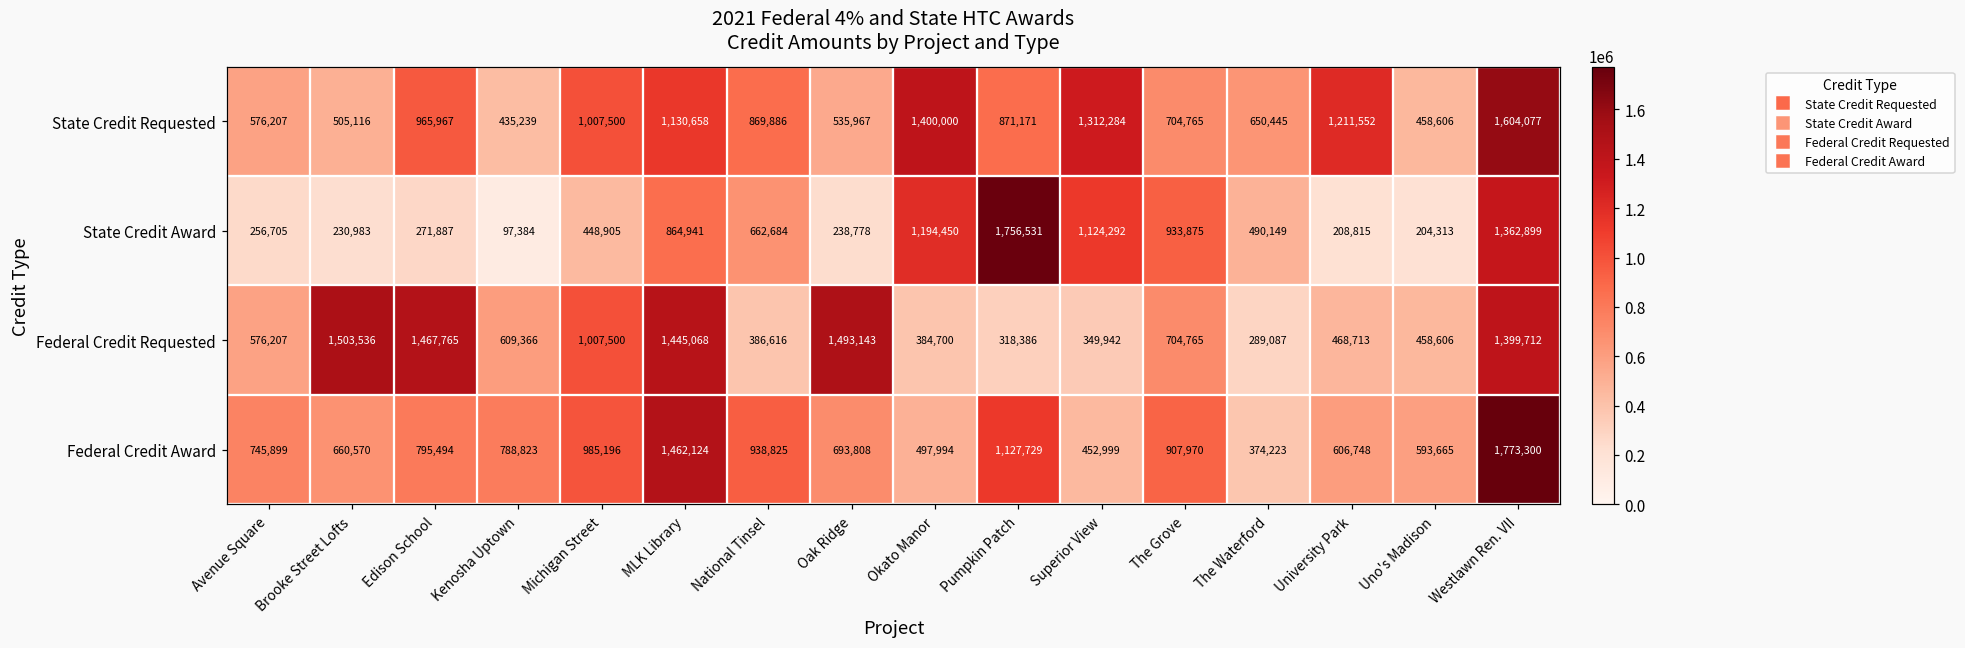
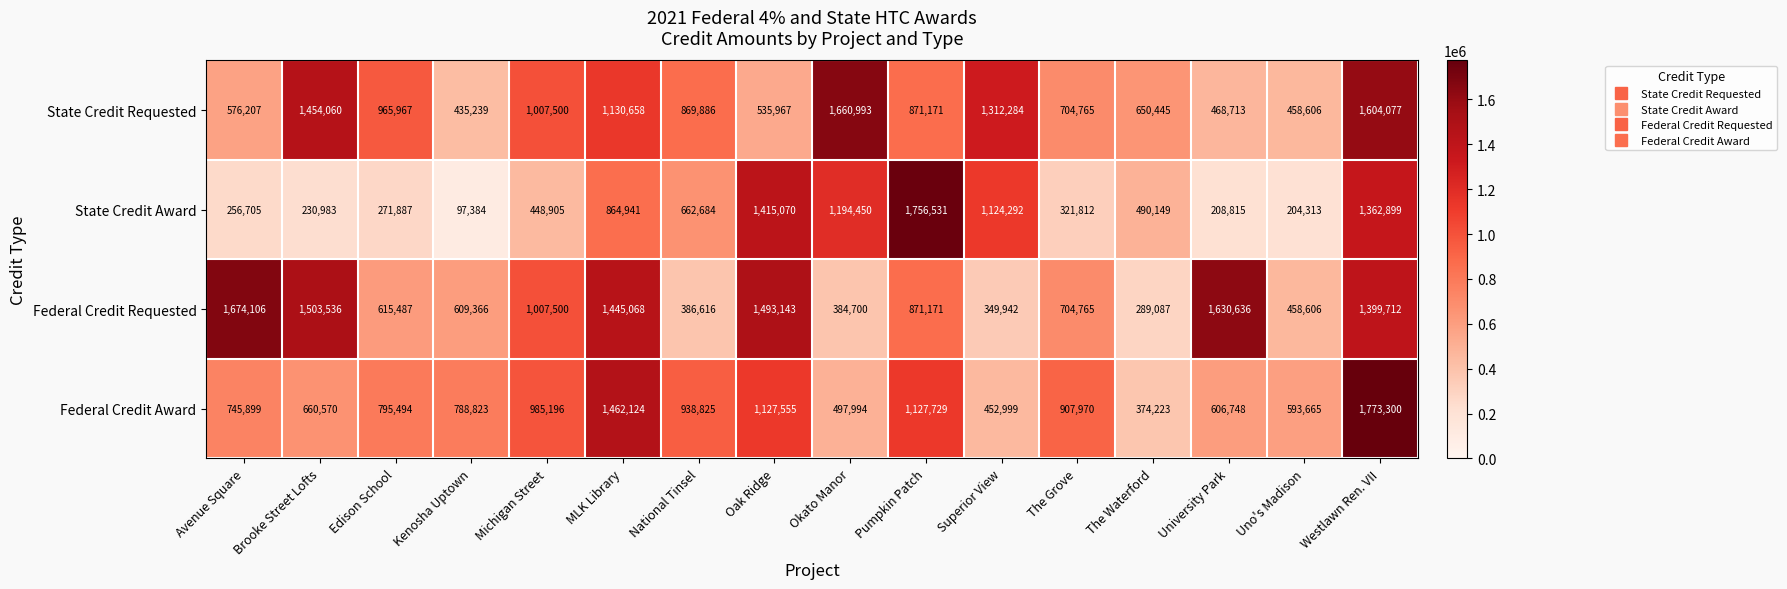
State Credit Requested, Brooke Street Lofts: 505,116 -> 1,454,060
State Credit Requested, Okato Manor: 1,400,000 -> 1,660,993
State Credit Requested, University Park: 1,211,552 -> 468,713
State Credit Award, Oak Ridge: 238,778 -> 1,415,070
State Credit Award, The Grove: 933,875 -> 321,812
Federal Credit Requested, Avenue Square: 576,207 -> 1,674,106
Federal Credit Requested, Edison School: 1,467,765 -> 615,487
Federal Credit Requested, Pumpkin Patch: 318,386 -> 871,171
Federal Credit Requested, University Park: 468,713 -> 1,630,636
Federal Credit Award, Oak Ridge: 693,808 -> 1,127,555
